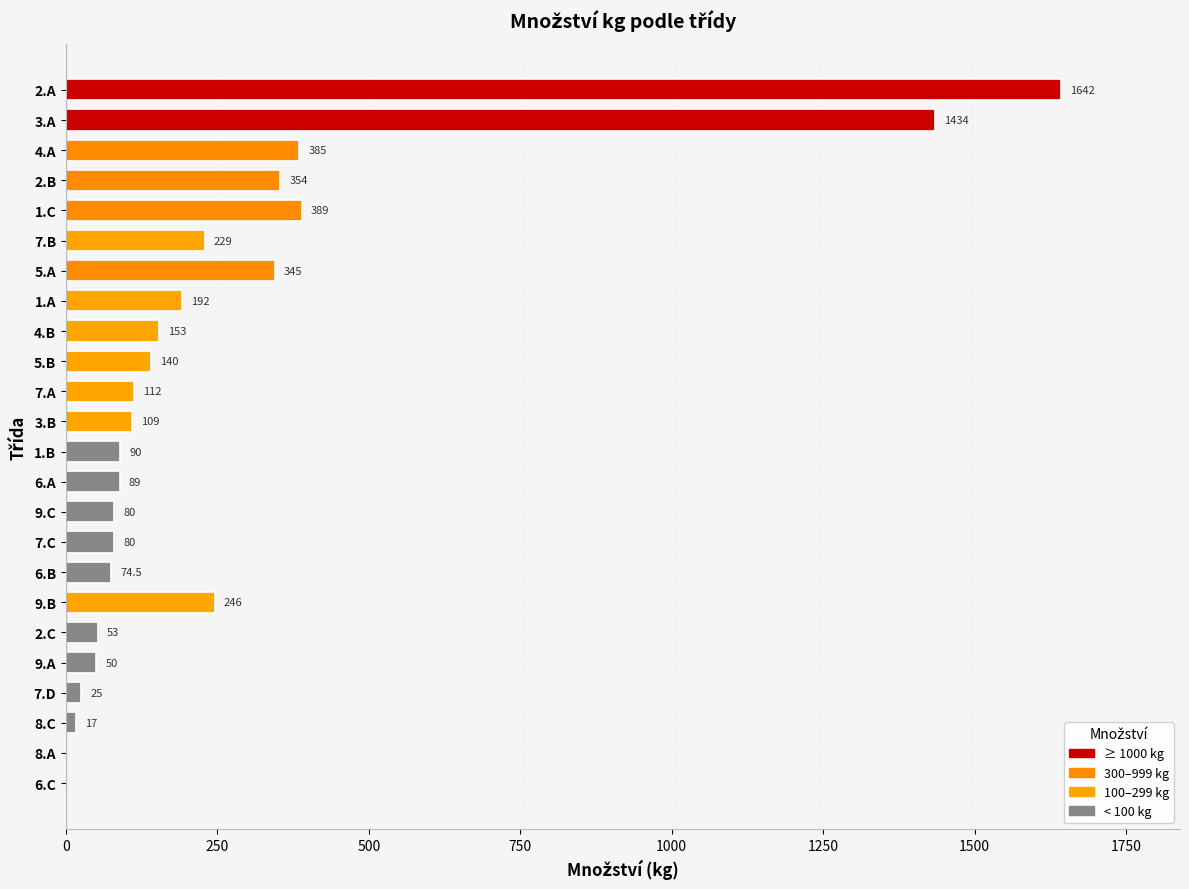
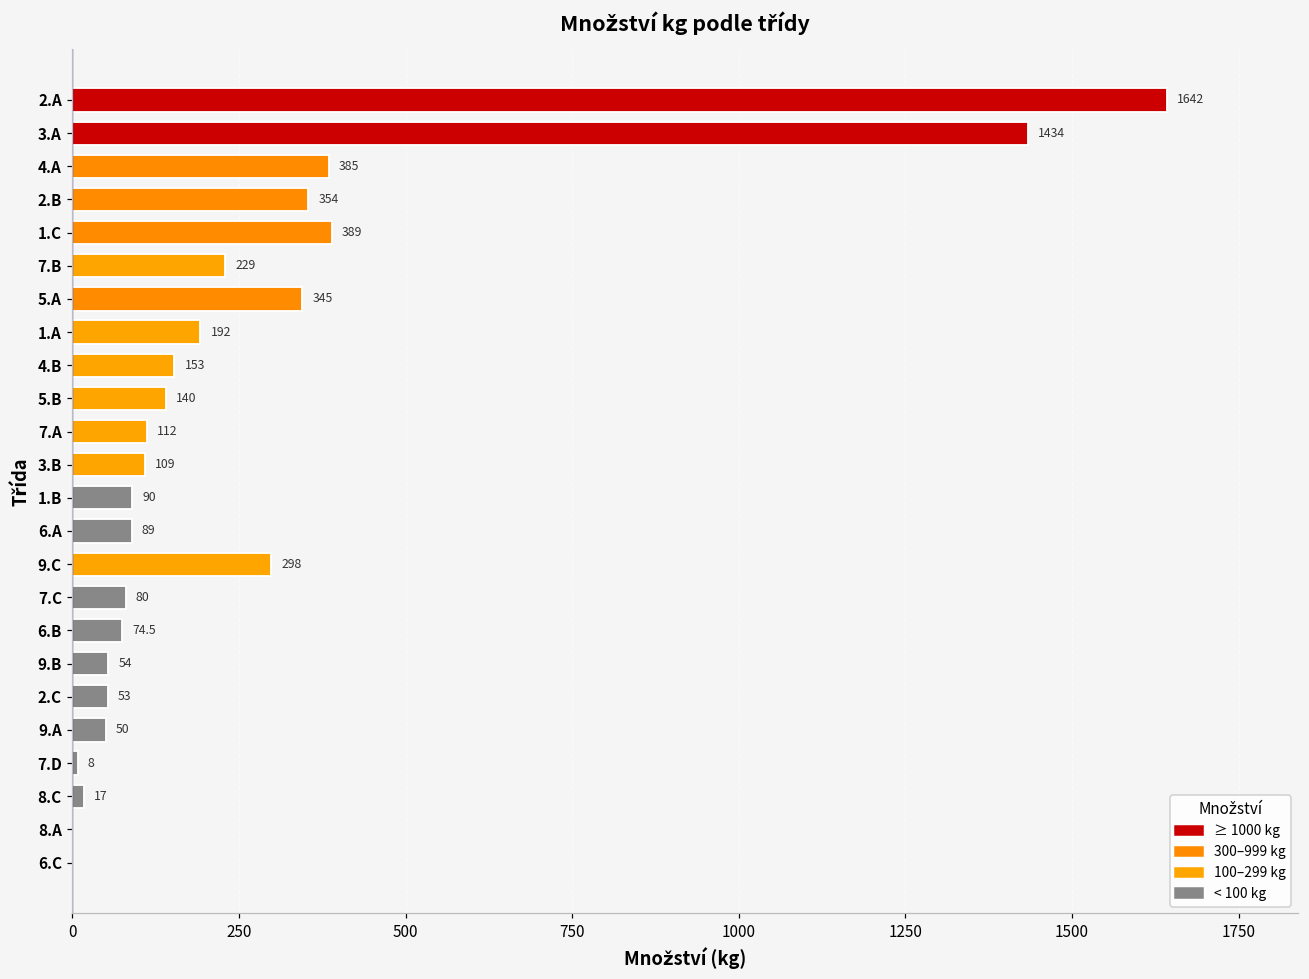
9.C: 80 -> 298
9.B: 246 -> 54
7.D: 25 -> 8
